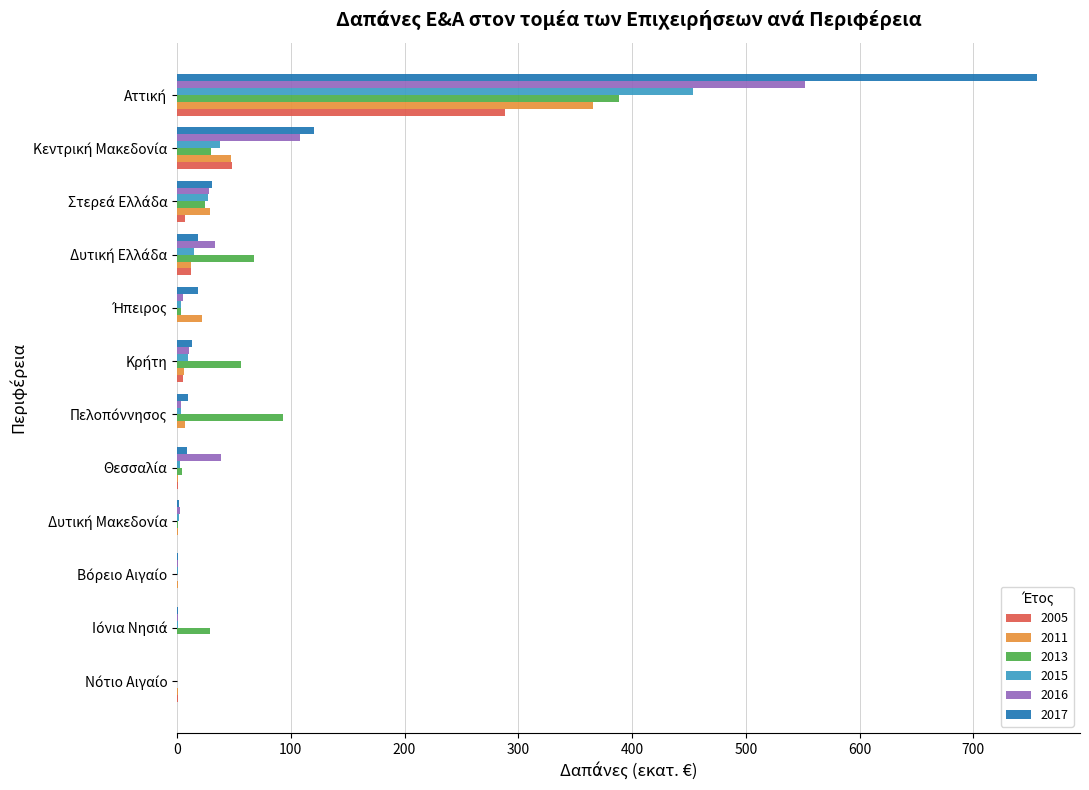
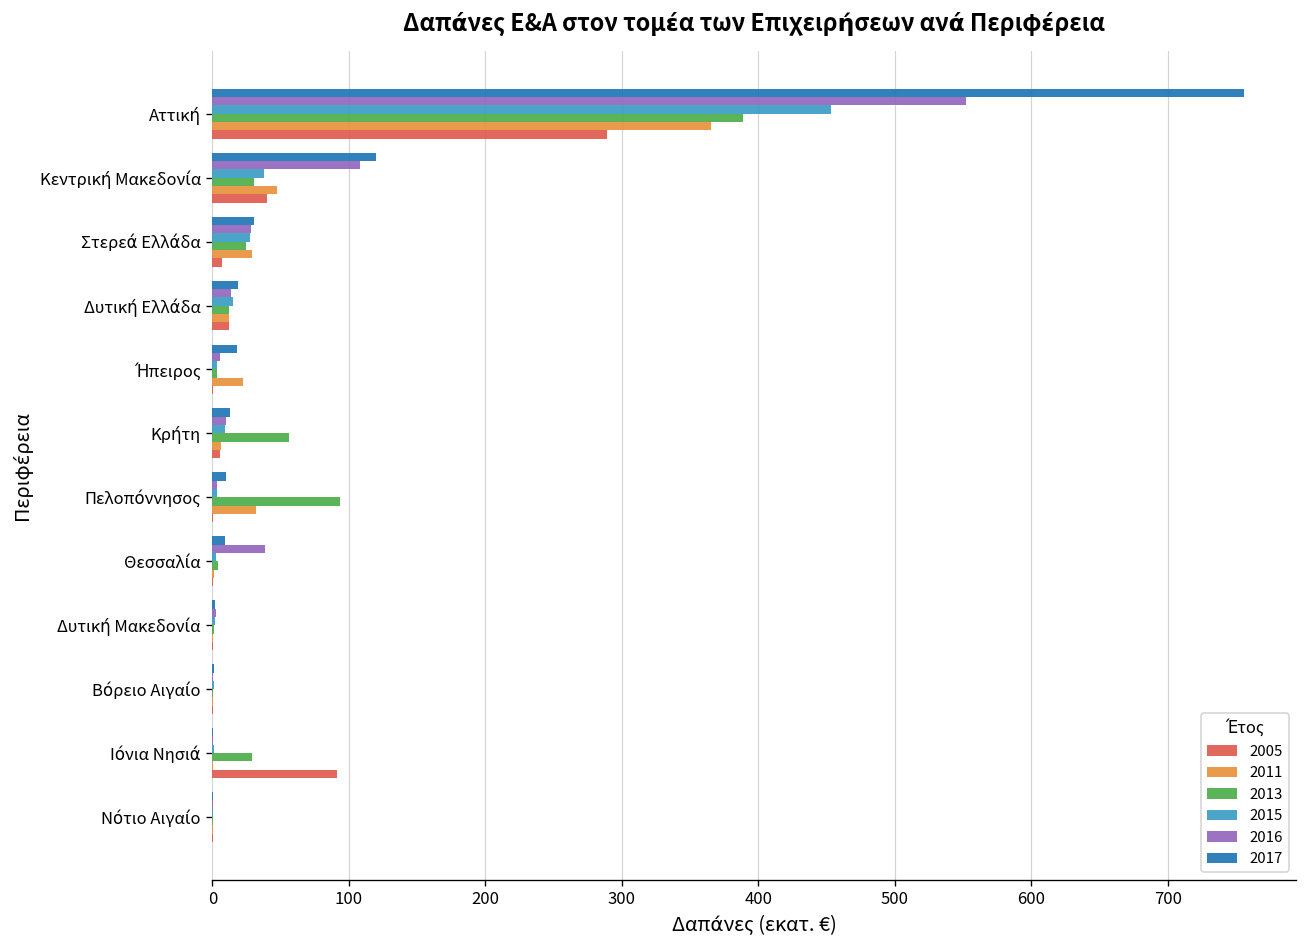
2005, Κεντρική Μακεδονία: 48 -> 40
2016, Δυτική Ελλάδα: 34 -> 14
2013, Δυτική Ελλάδα: 68 -> 12
2011, Πελοπόννησος: 7 -> 32
2005, Ιόνια Νησιά: 0 -> 91
